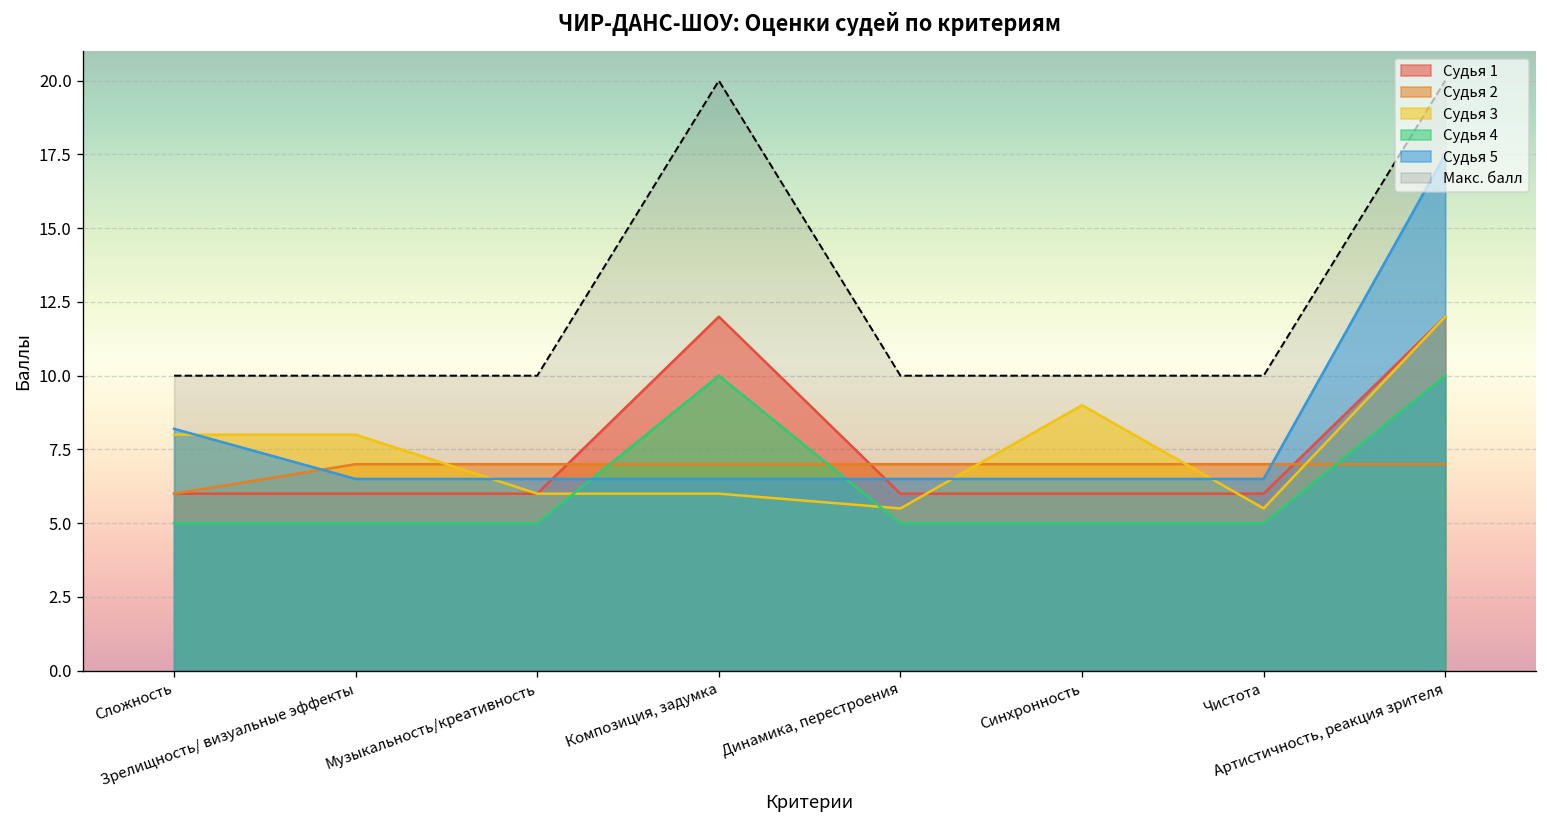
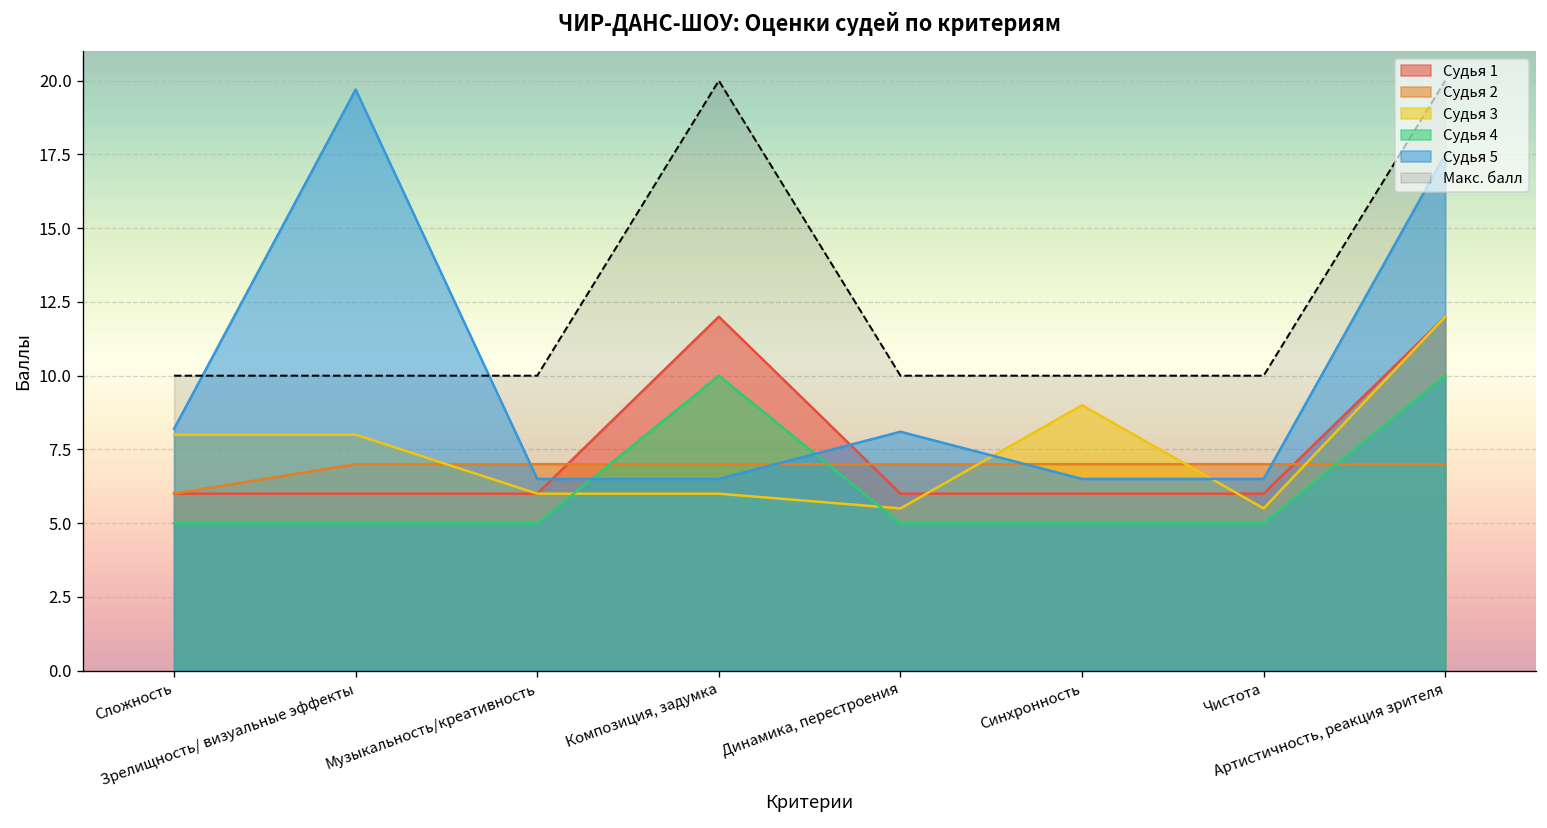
Судья 5, Зрелищность/ визуальные эффекты: 6.5 -> 19.7
Судья 5, Динамика, перестроения: 6.5 -> 8.1
